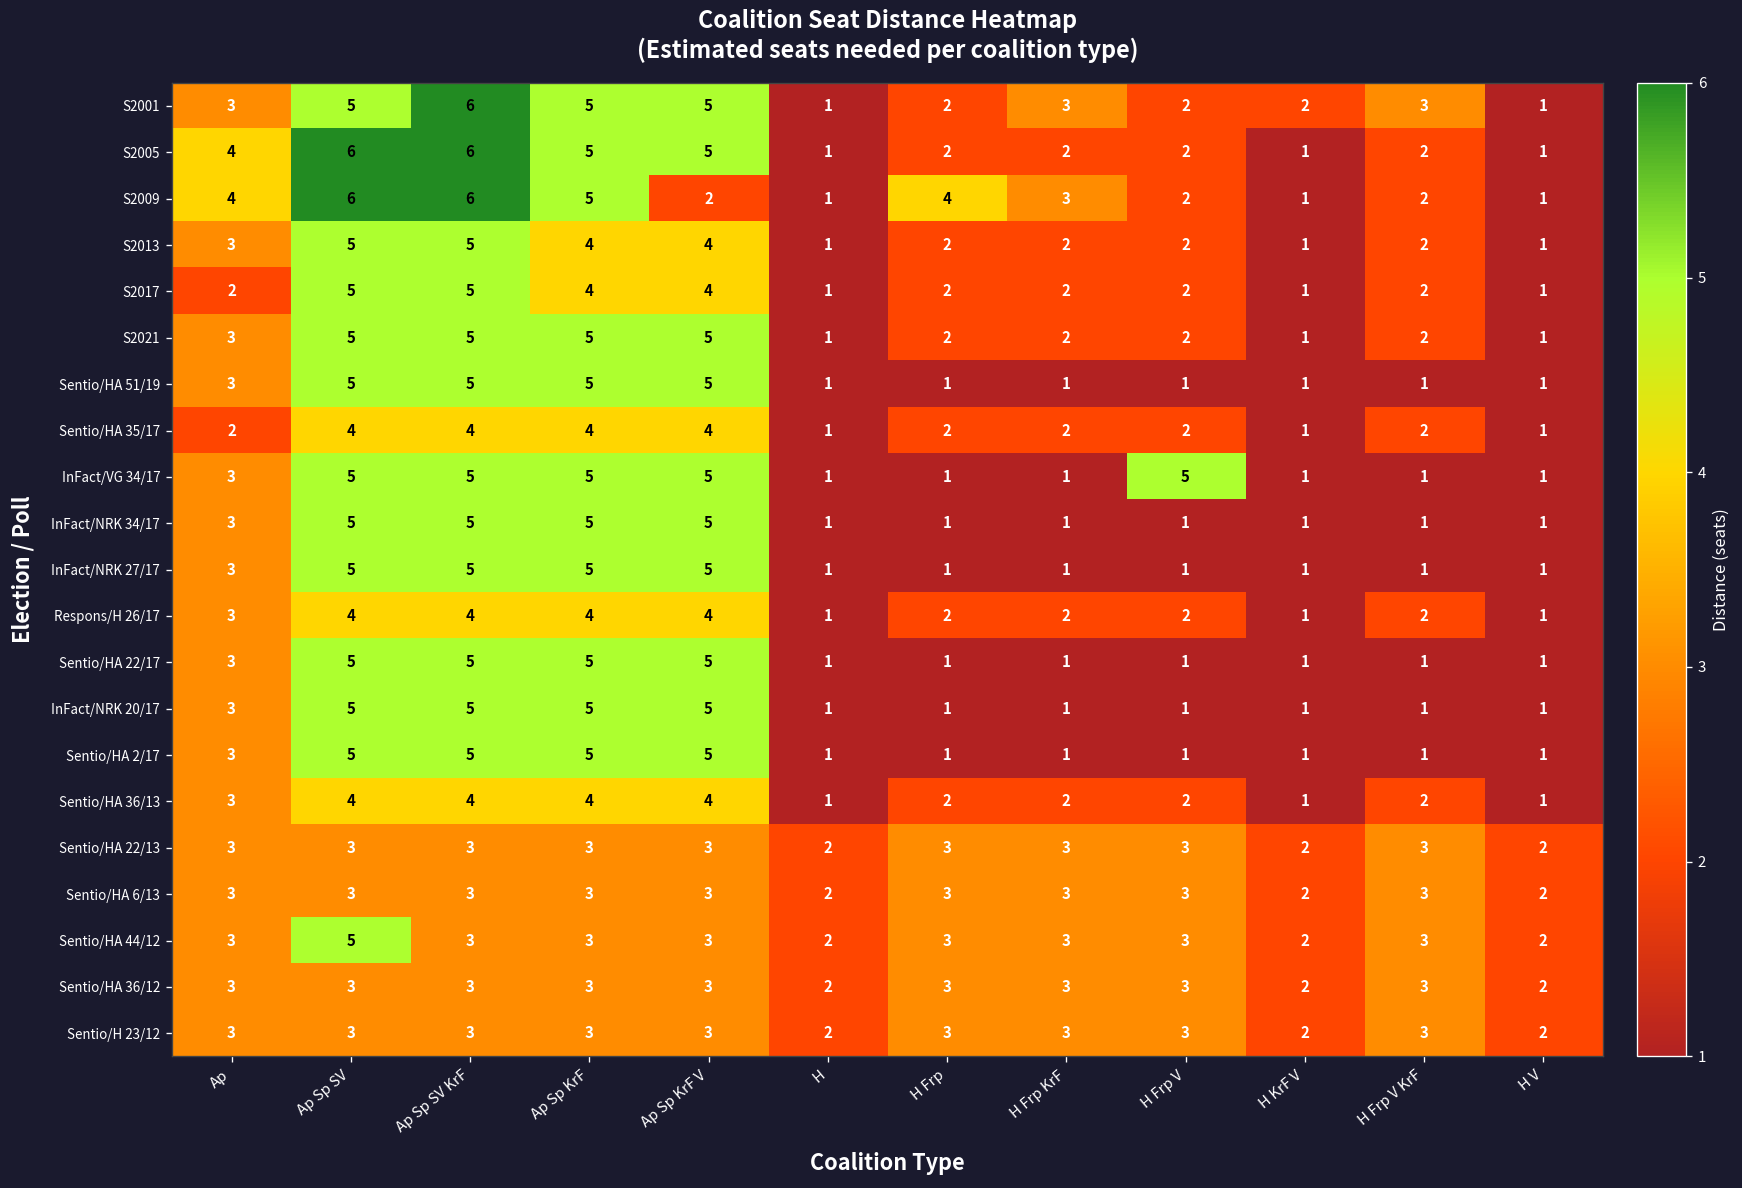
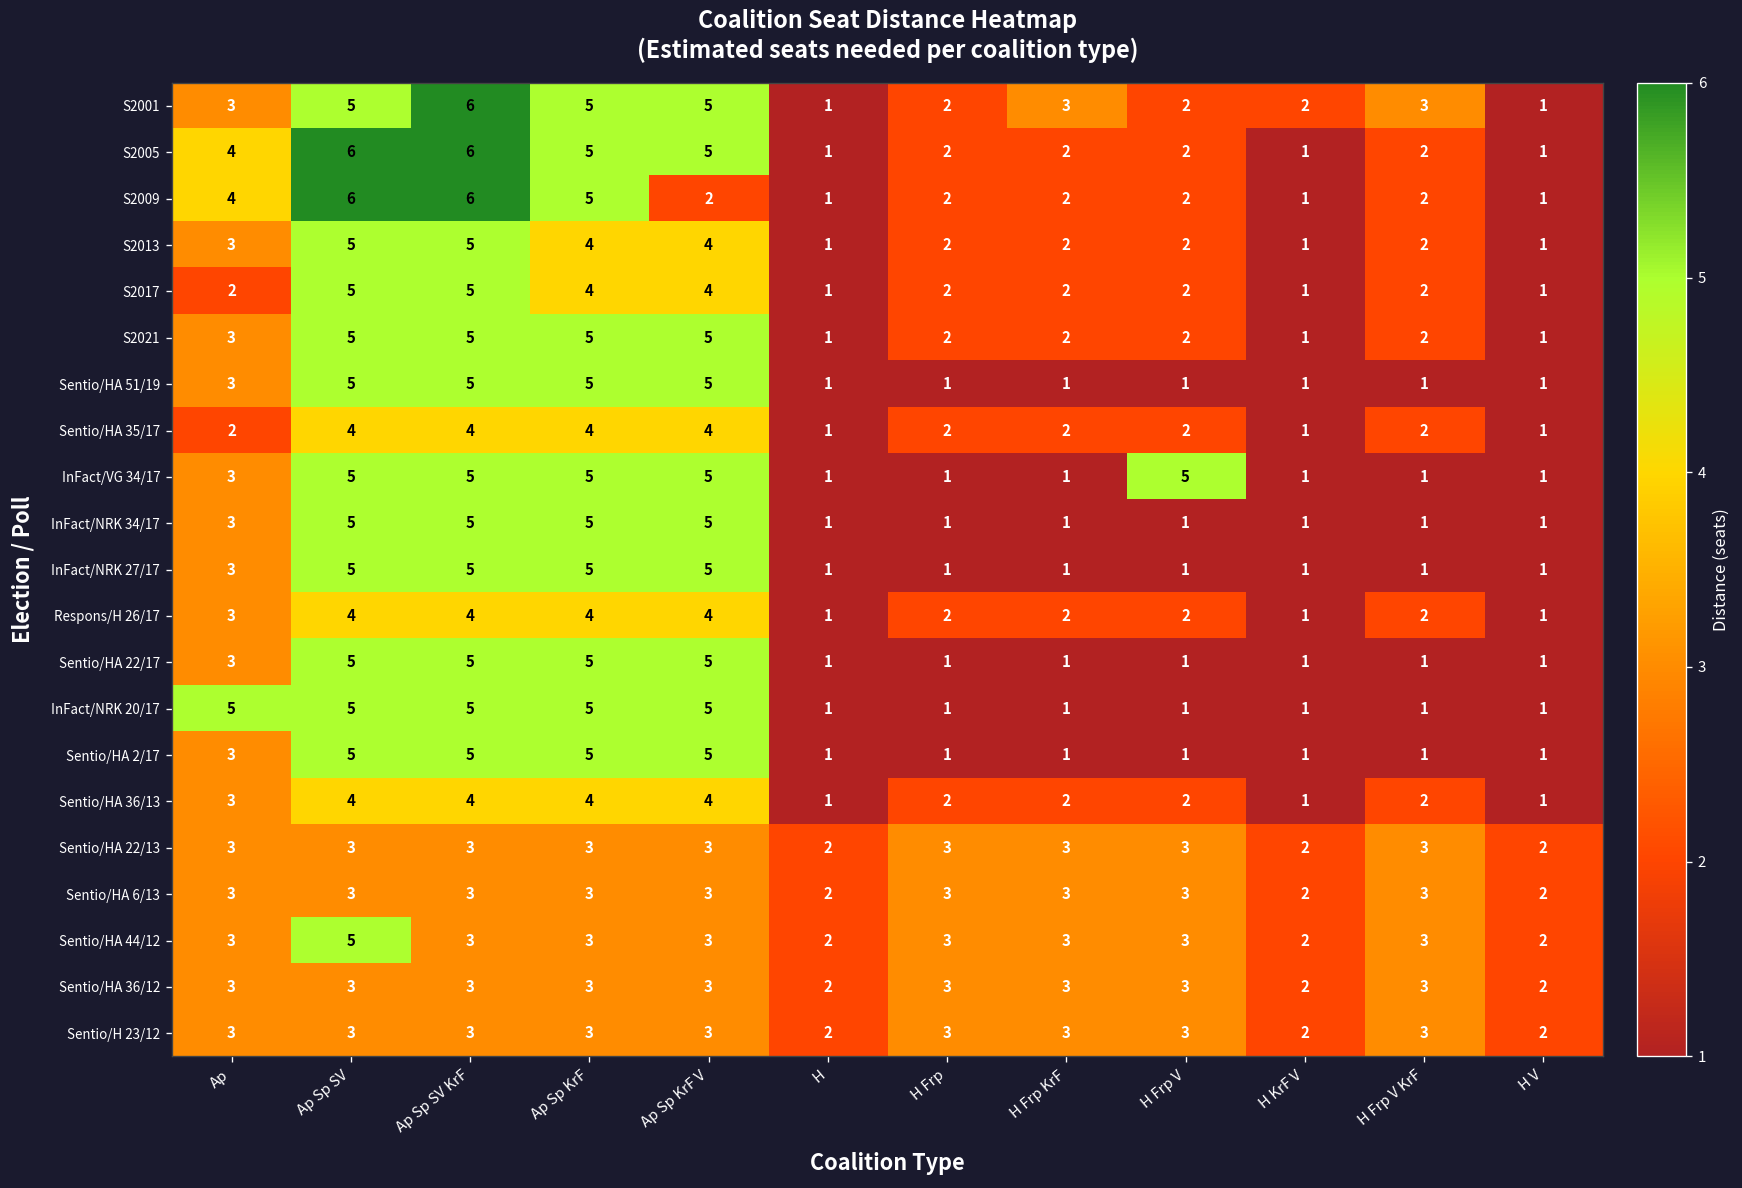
S2009, H Frp: 4 -> 2
S2009, H Frp KrF: 3 -> 2
InFact/NRK 20/17, Ap: 3 -> 5
